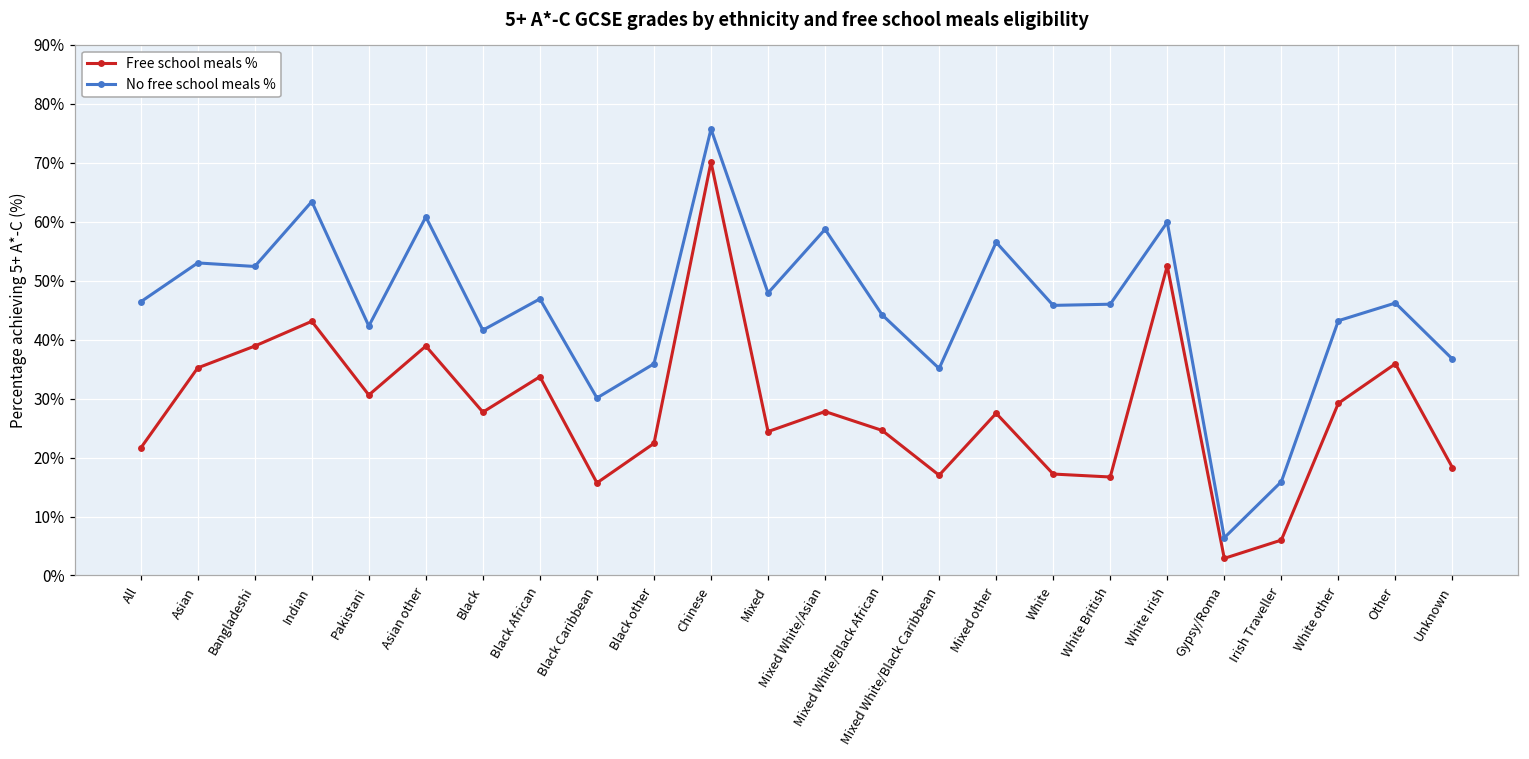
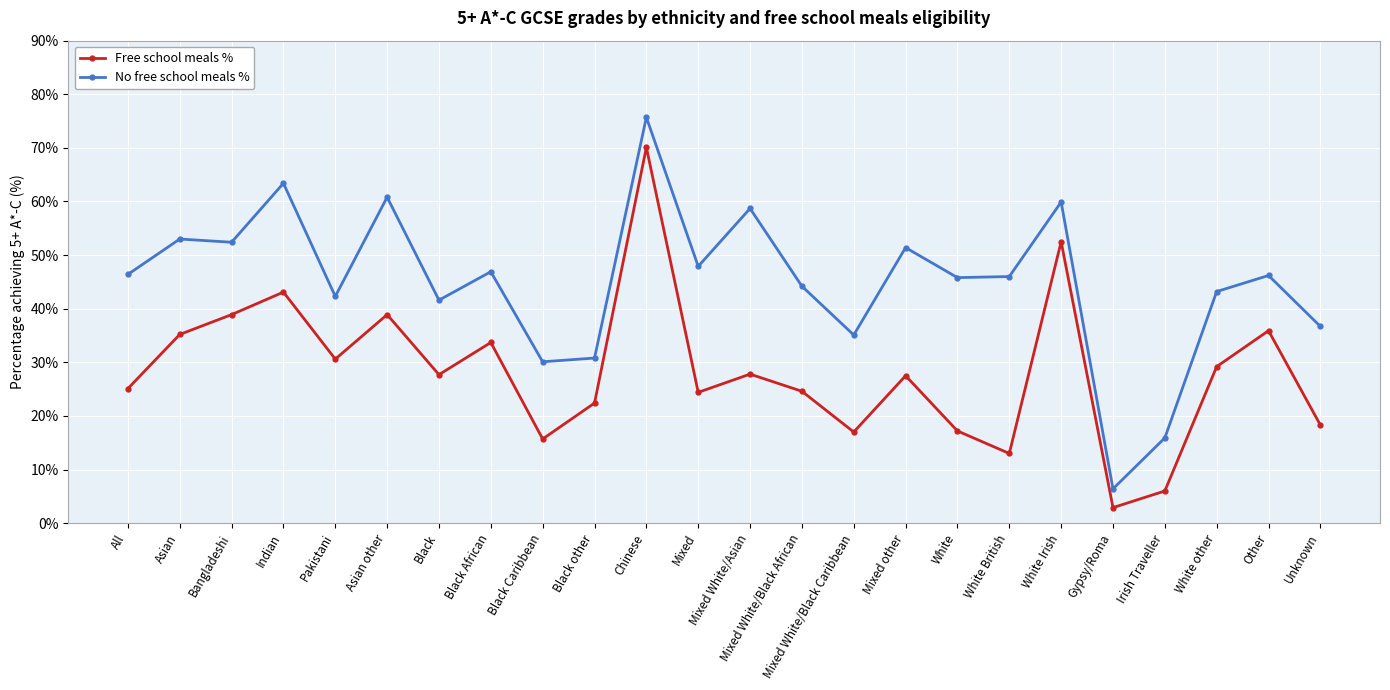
Free school meals %, All: 22% -> 25%
No free school meals %, Black other: 36% -> 31%
No free school meals %, Mixed other: 57% -> 51%
Free school meals %, White British: 17% -> 13%
